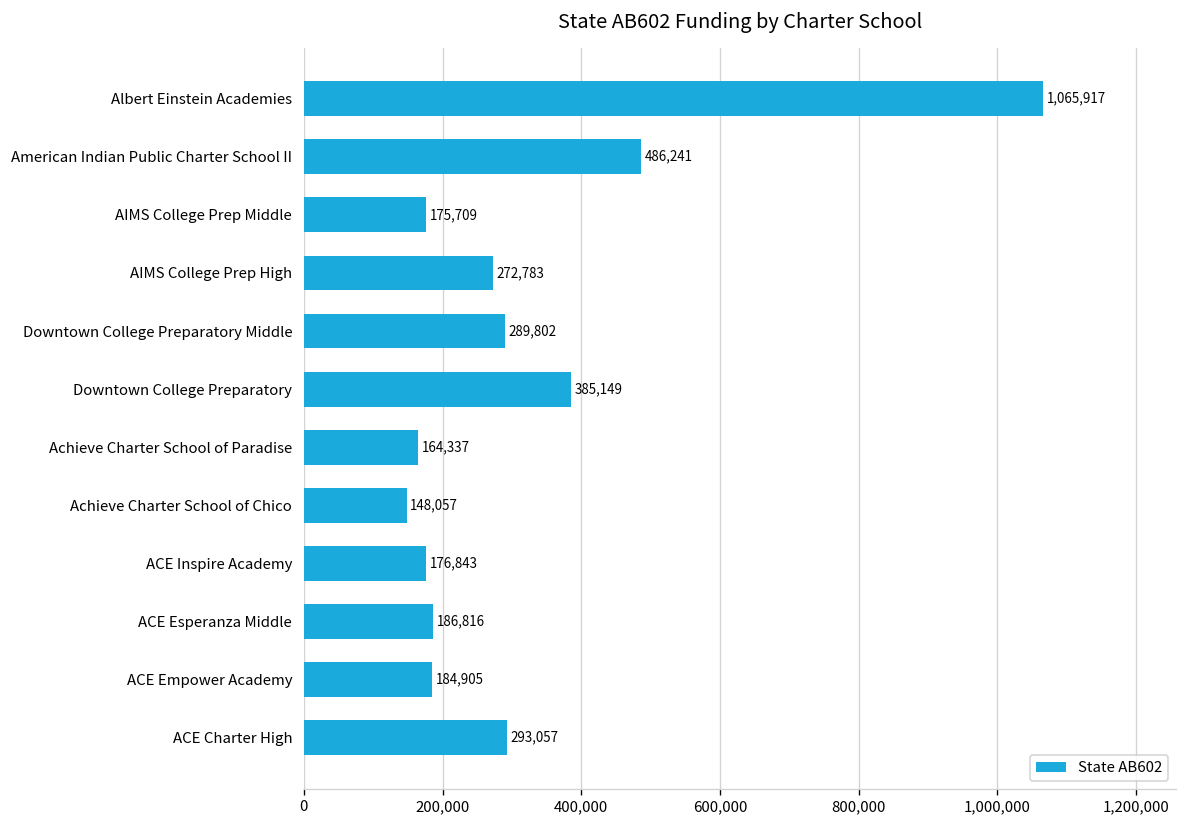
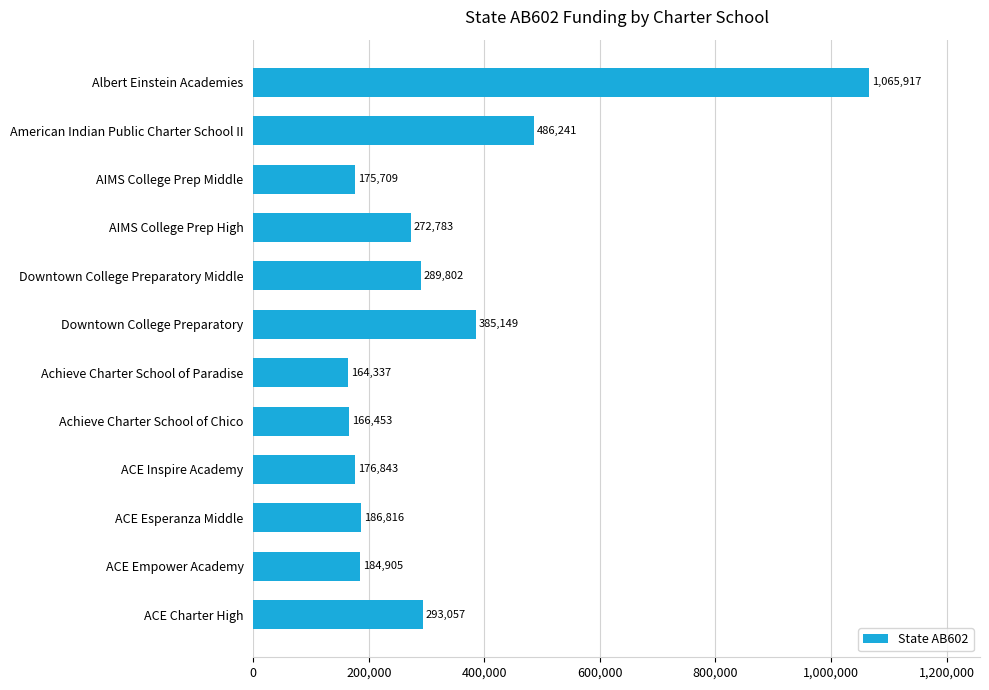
Achieve Charter School of Chico: 148,057 -> 166,453
